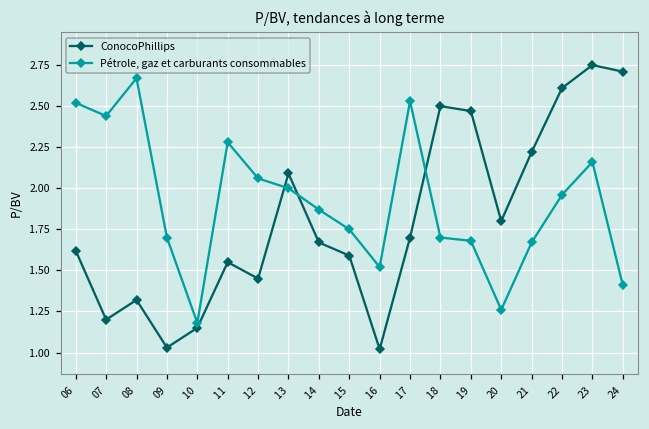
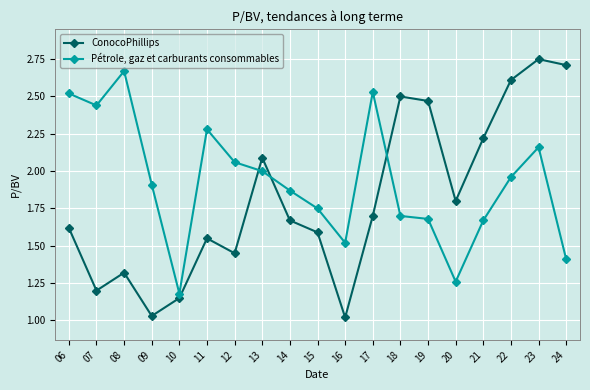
Pétrole, gaz et carburants consommables, 09: 1.70 -> 1.91
